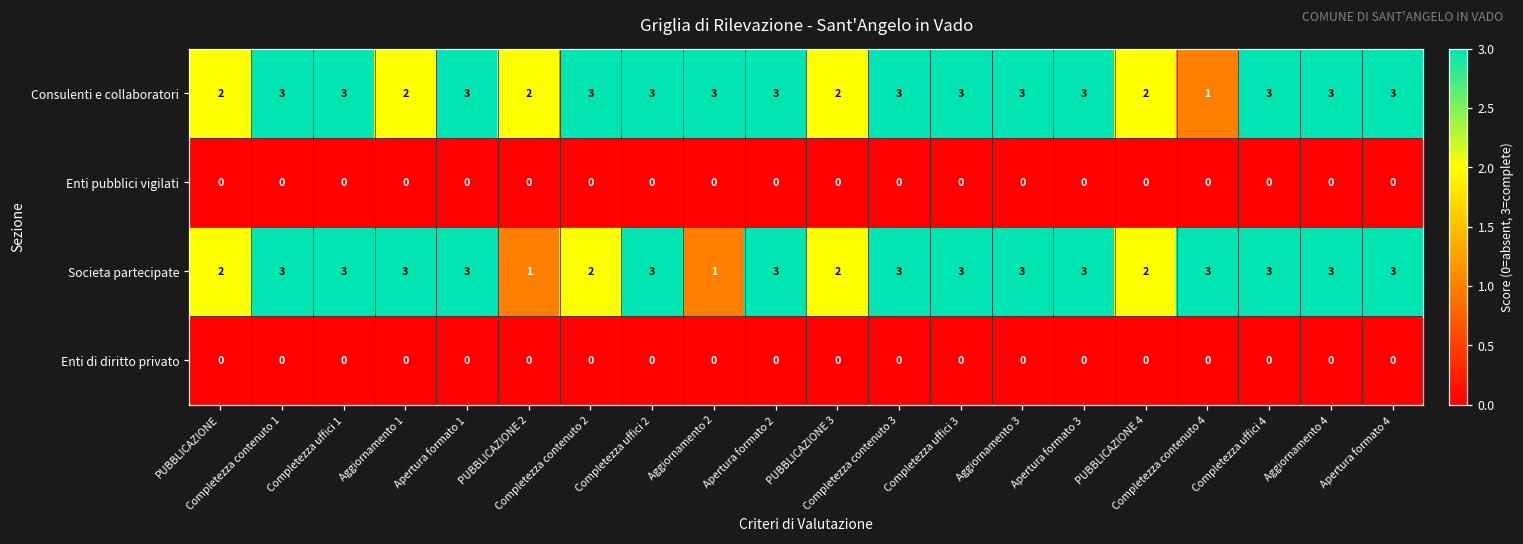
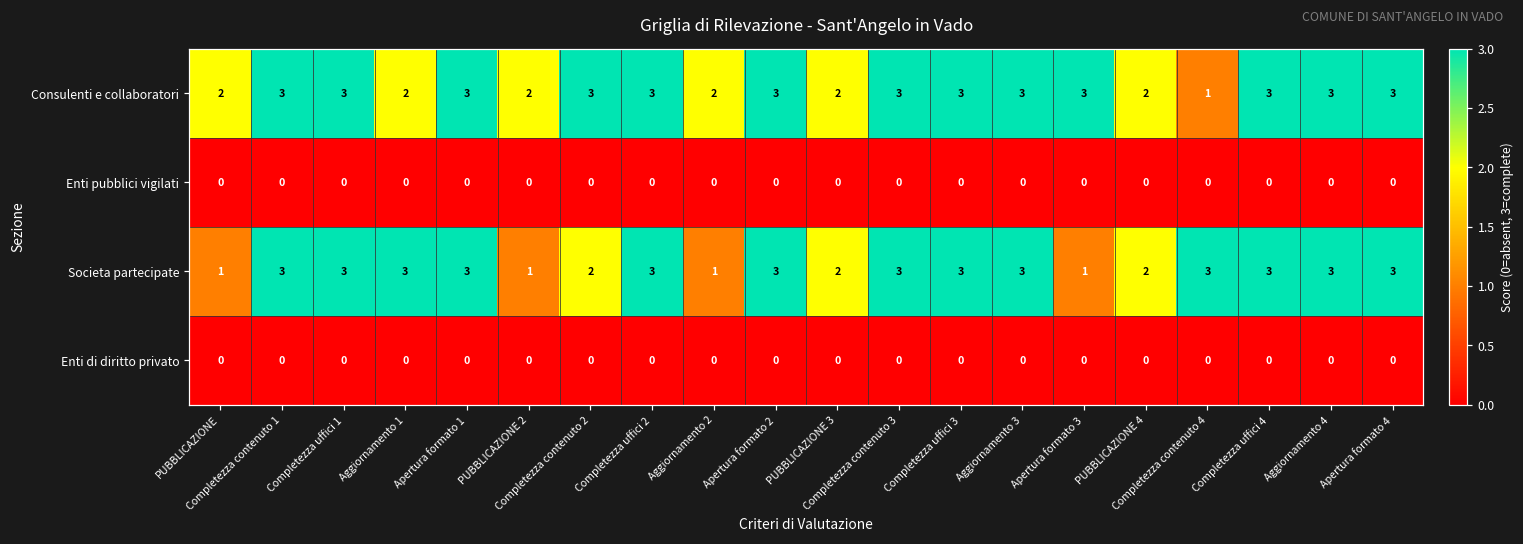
Consulenti e collaboratori, Aggiornamento 2: 3 -> 2
Societa partecipate, PUBBLICAZIONE: 2 -> 1
Societa partecipate, Apertura formato 3: 3 -> 1
